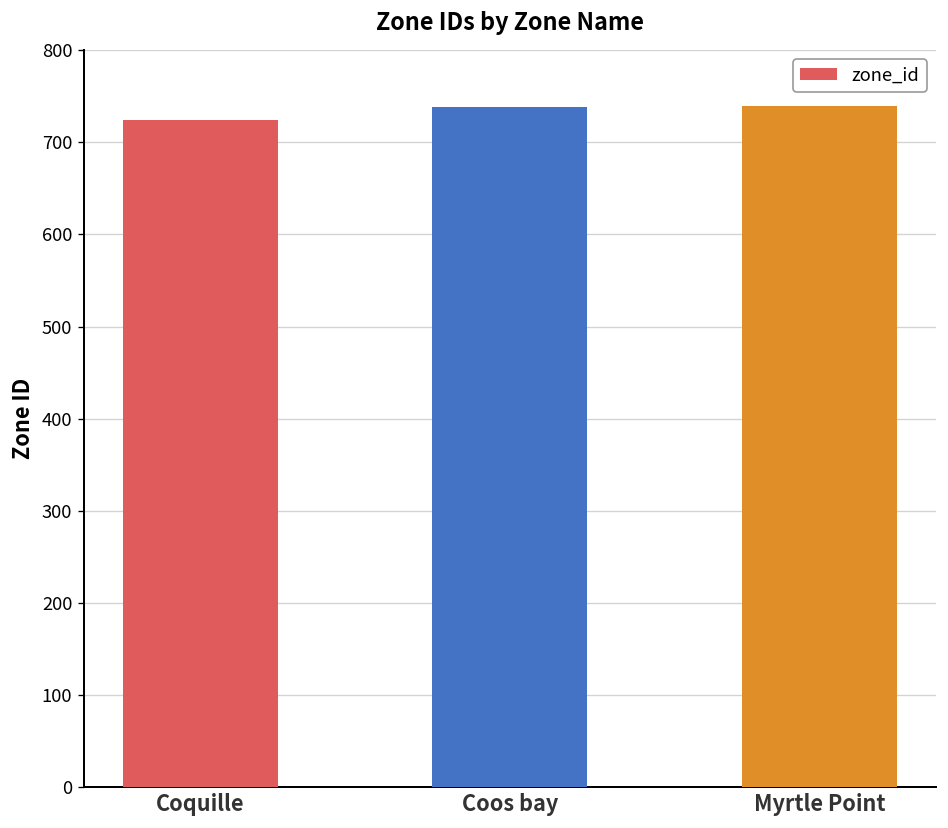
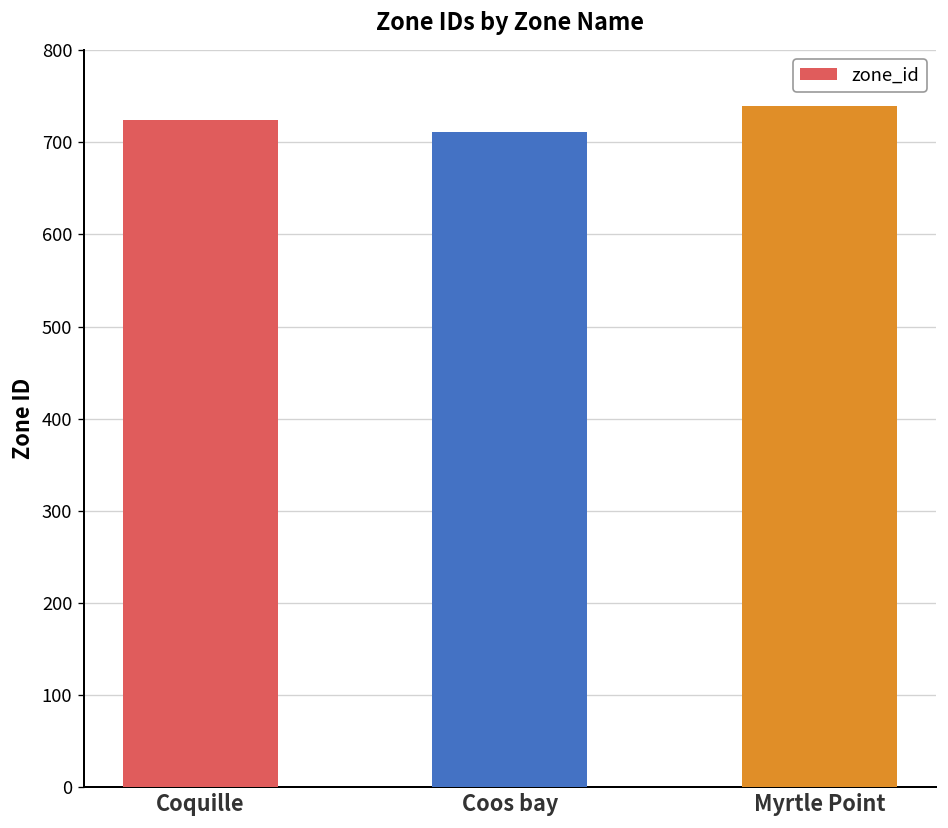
Coos bay: 740 -> 710
